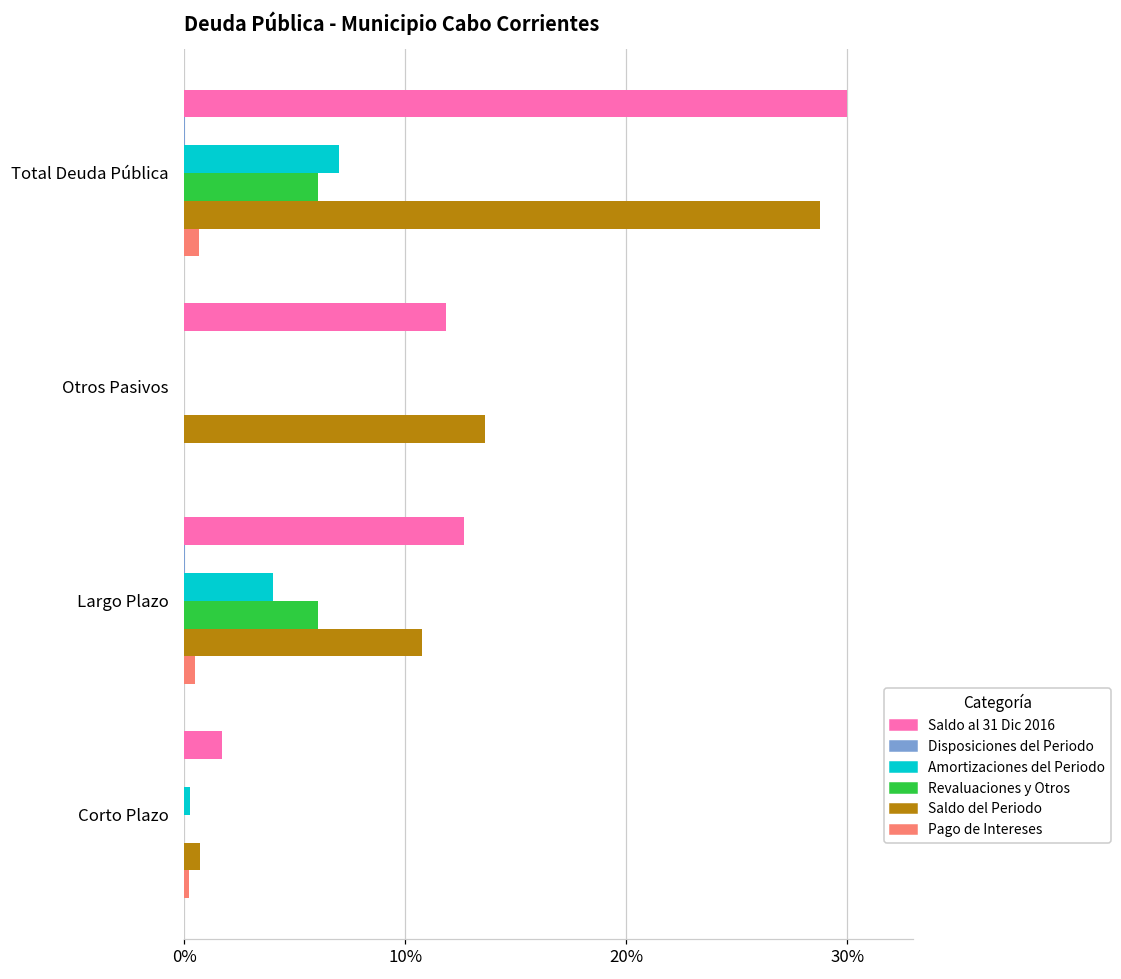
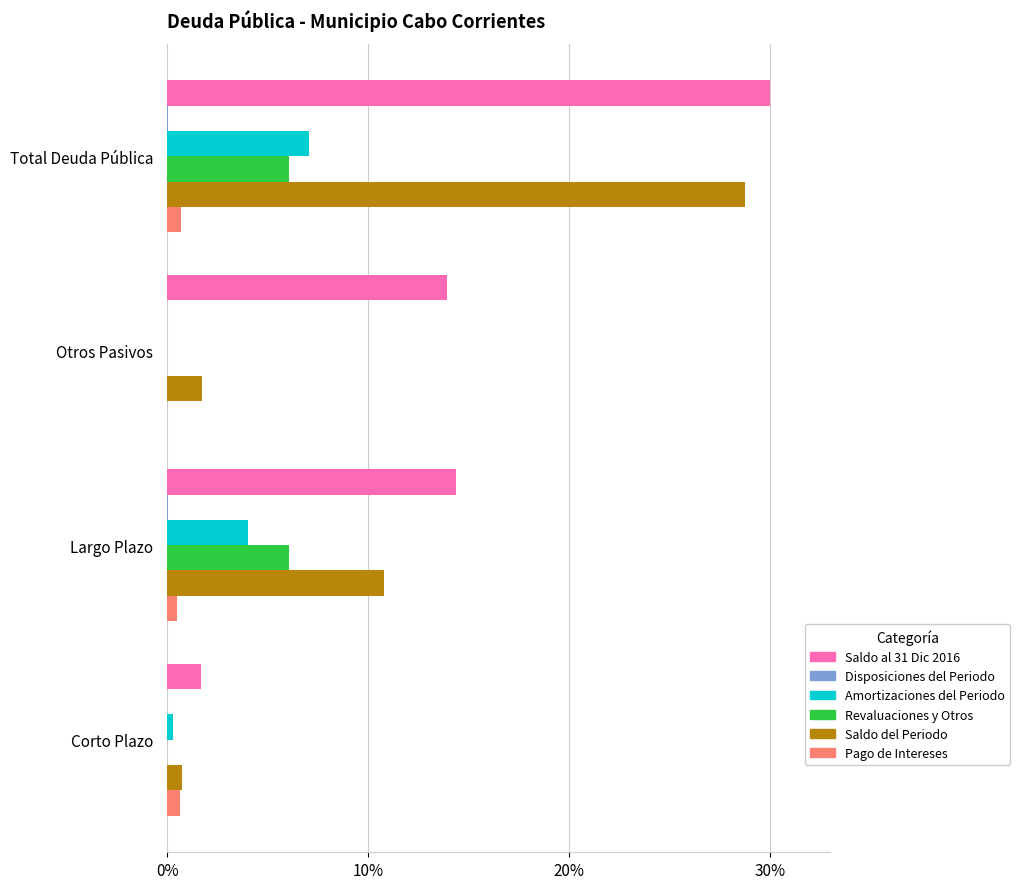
Saldo al 31 Dic 2016, Otros Pasivos: 11.8% -> 13.9%
Saldo del Periodo, Otros Pasivos: 13.6% -> 1.7%
Saldo al 31 Dic 2016, Largo Plazo: 12.7% -> 14.4%
Pago de Intereses, Corto Plazo: 0.2% -> 0.6%
